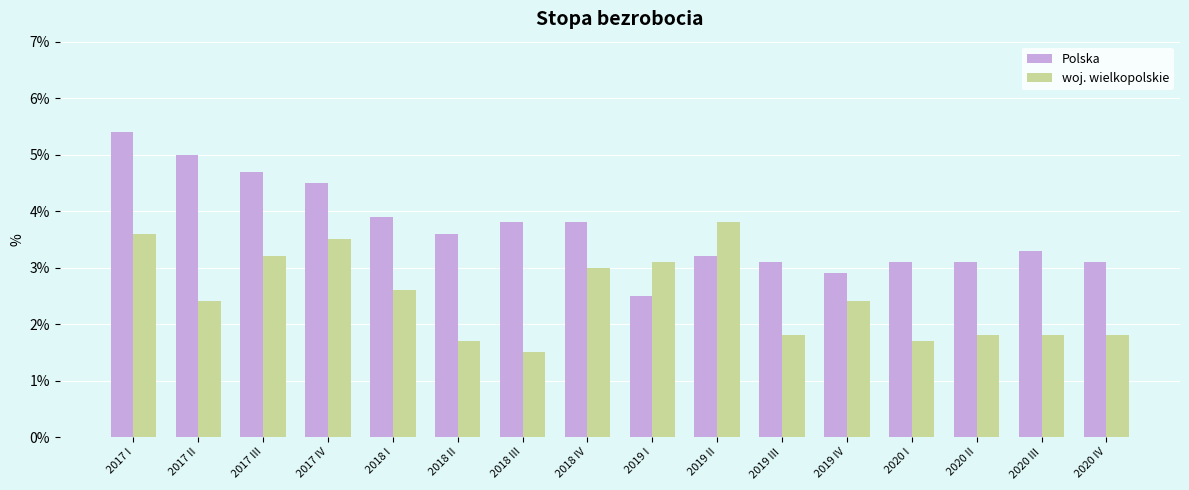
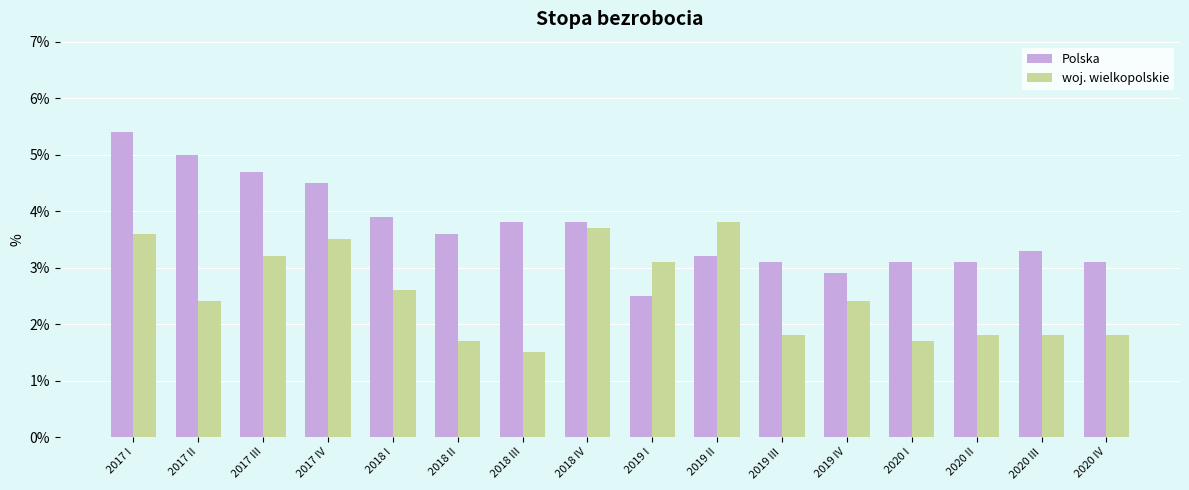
woj. wielkopolskie, 2018 IV: 3.0% -> 3.7%
